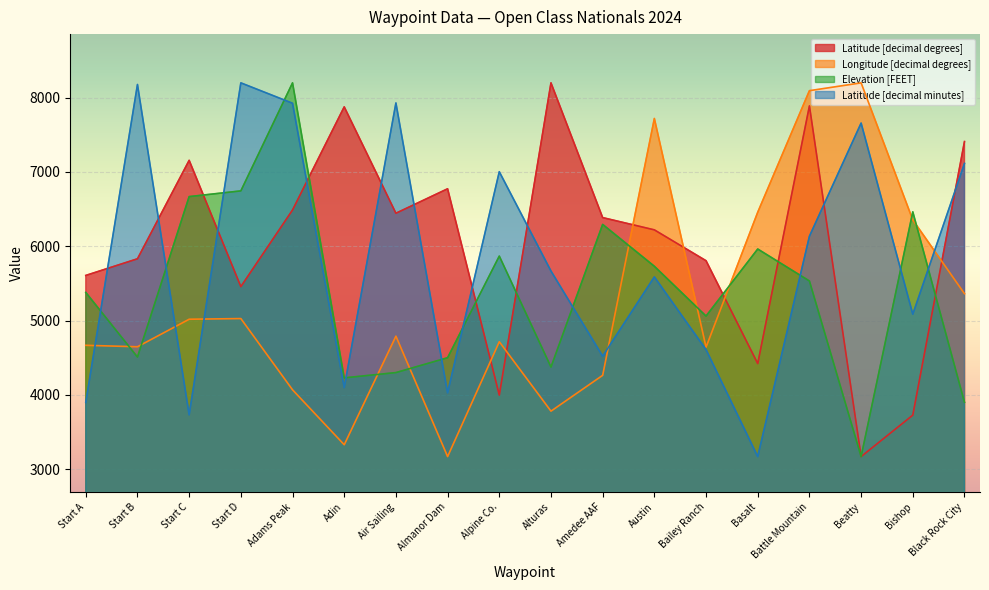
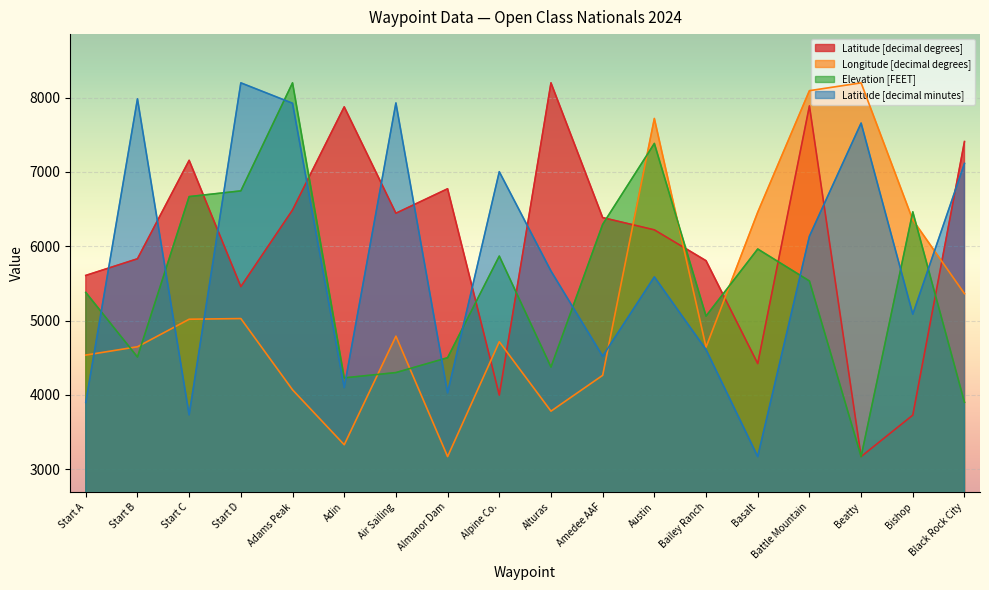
Longitude [decimal degrees], Start A: 4700 -> 4500
Latitude [decimal minutes], Start B: 8200 -> 8000
Elevation [FEET], Austin: 5700 -> 7400
